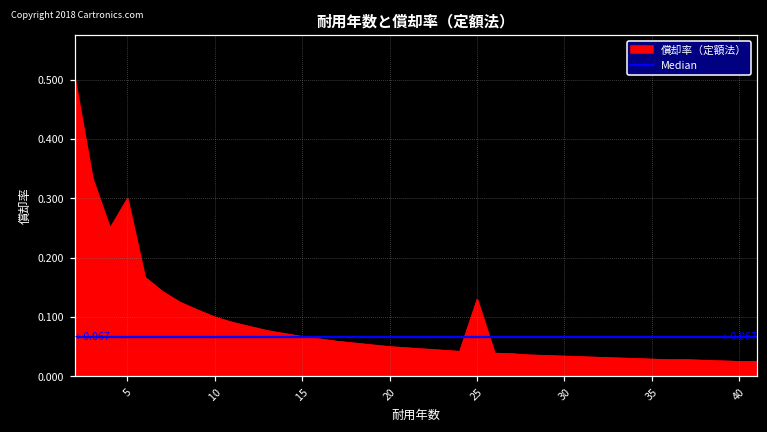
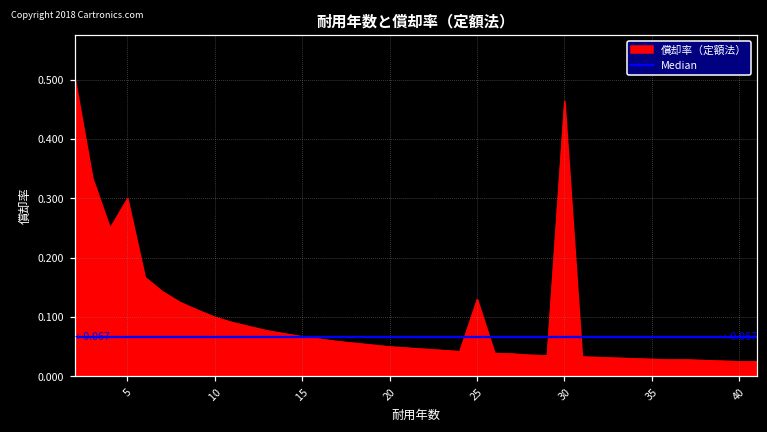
30: 0.03 -> 0.46
